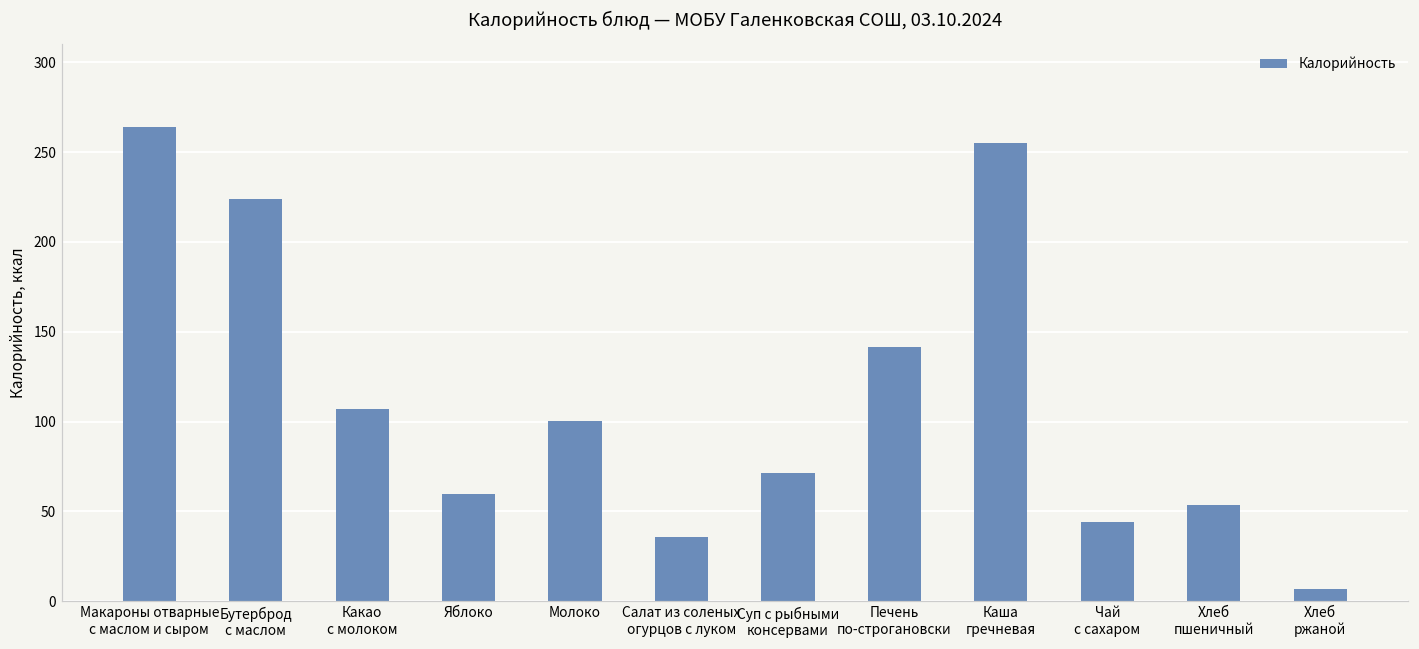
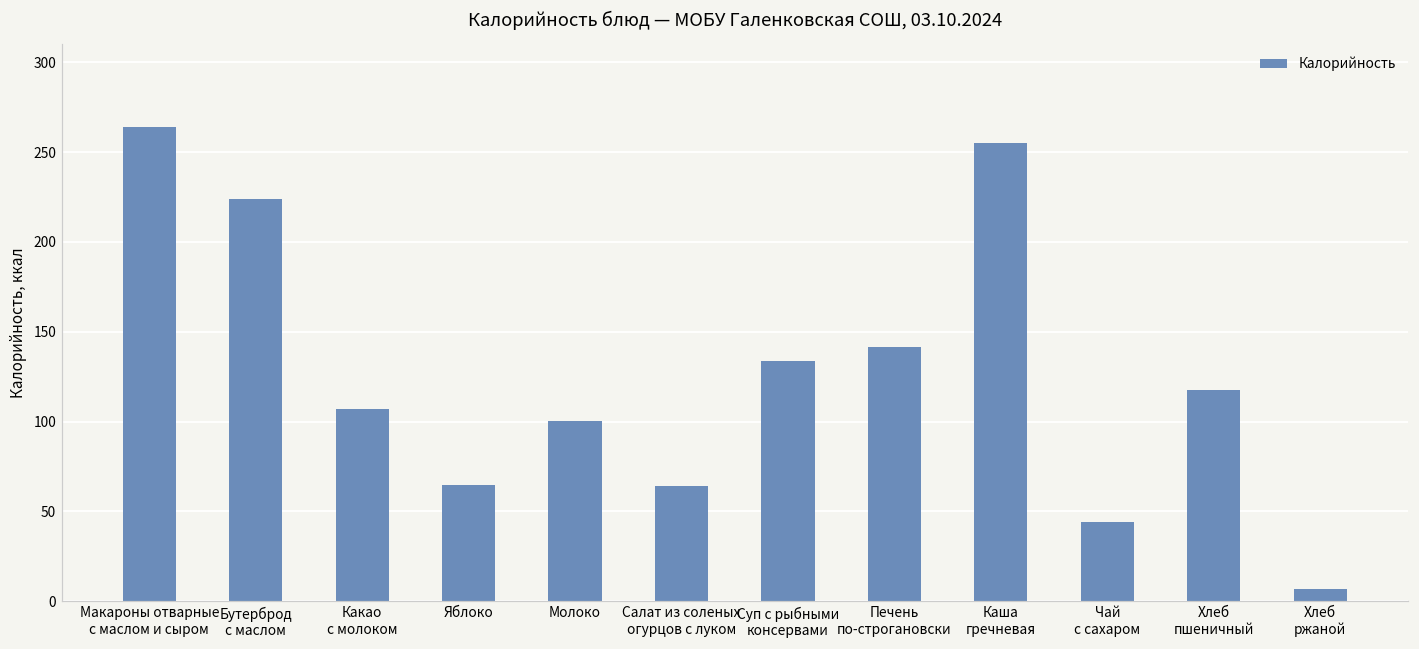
Яблоко: 60 -> 65
Салат из соленых огурцов с луком: 36 -> 64
Суп с рыбными консервами: 71 -> 134
Хлеб пшеничный: 53 -> 118
